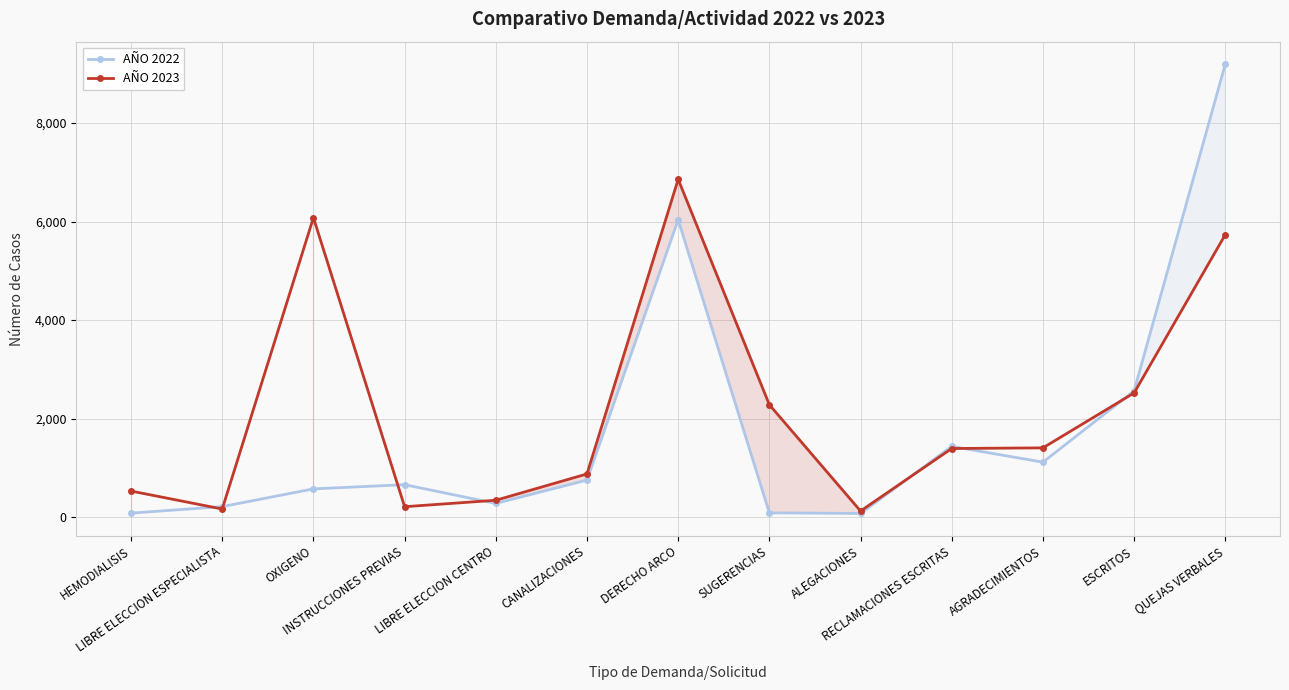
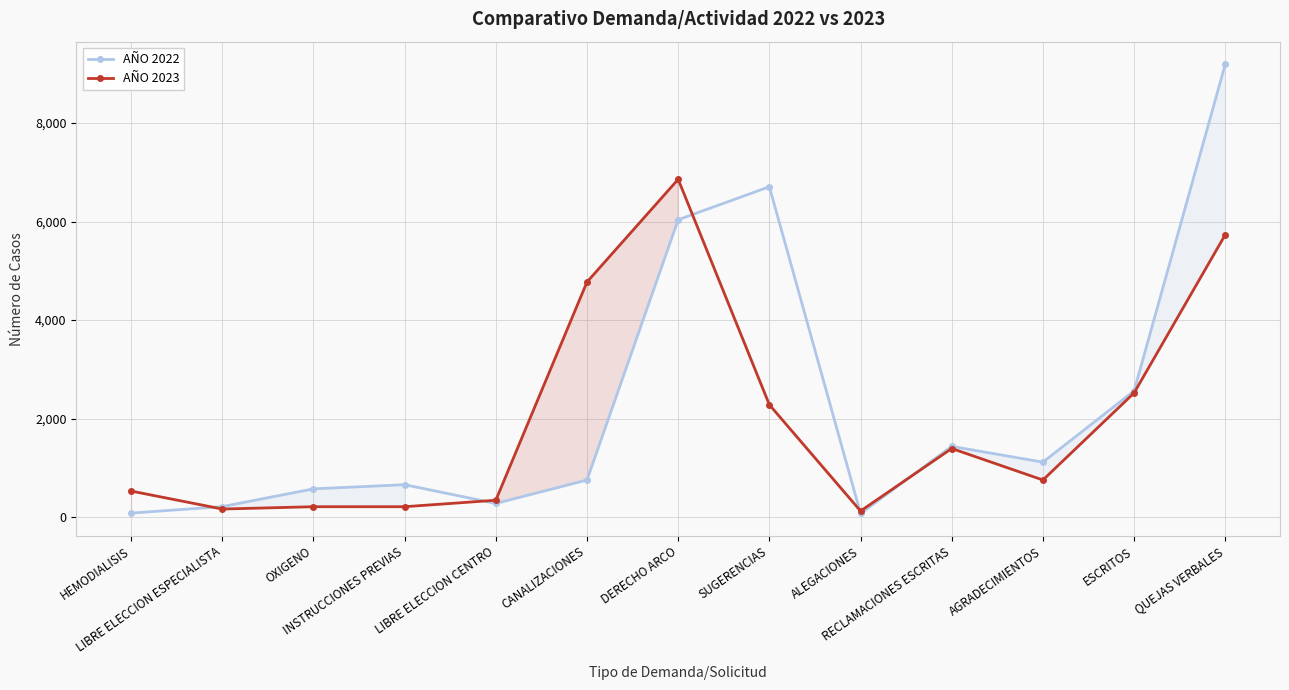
AÑO 2023, OXIGENO: 6,100 -> 200
AÑO 2023, CANALIZACIONES: 900 -> 4,800
AÑO 2022, SUGERENCIAS: 100 -> 6,700
AÑO 2023, AGRADECIMIENTOS: 1,400 -> 800
